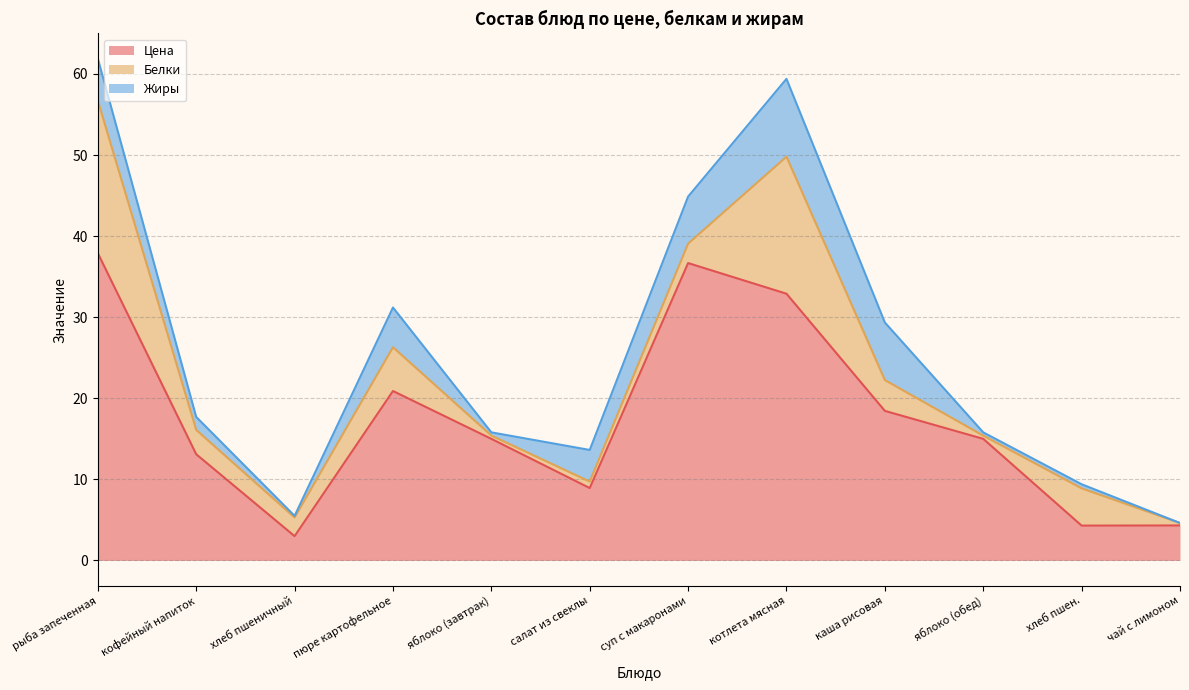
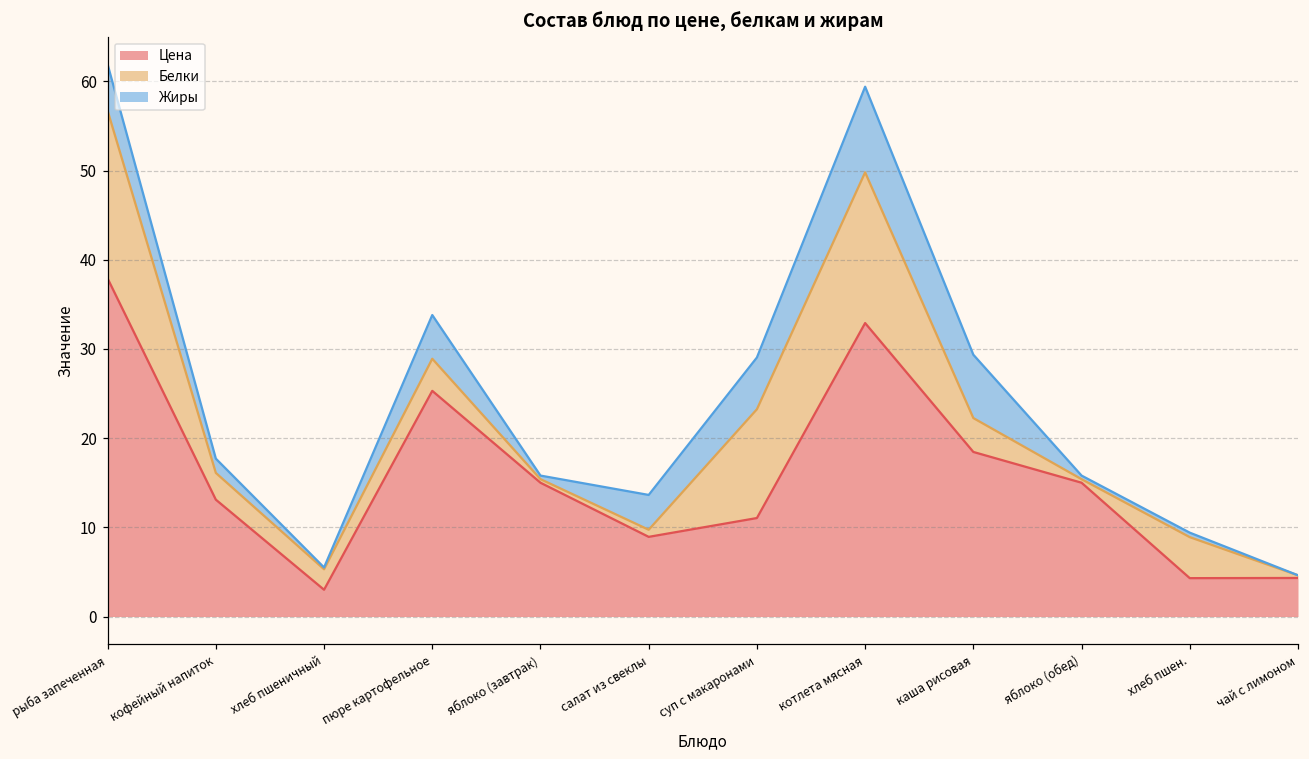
Цена, пюре картофельное: 21 -> 25
Белки, пюре картофельное: 5 -> 4
Цена, суп с макаронами: 37 -> 11
Белки, суп с макаронами: 2 -> 12
